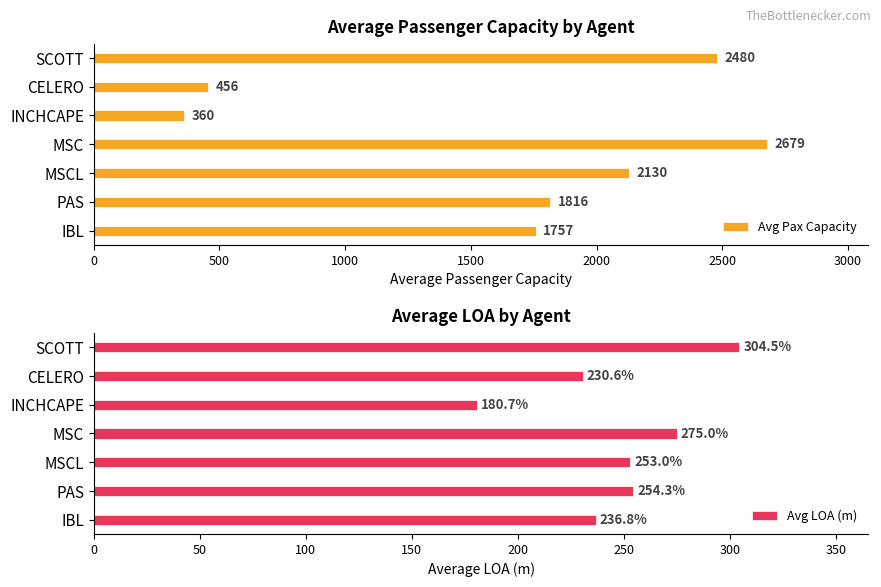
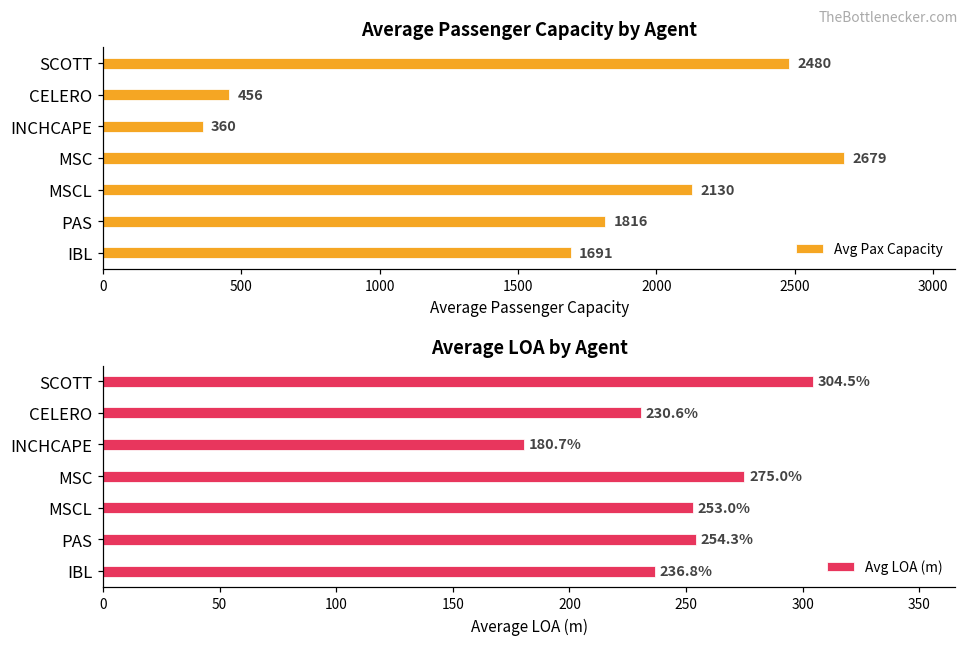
Average Passenger Capacity by Agent, IBL: 1757 -> 1691
